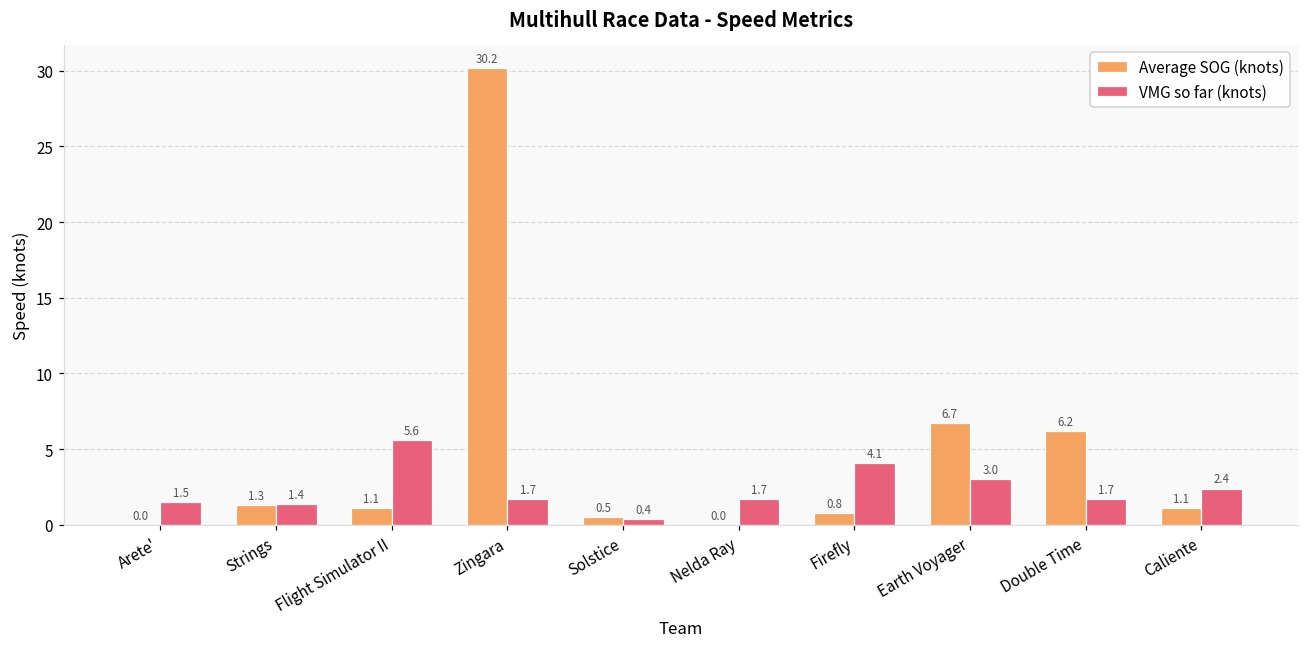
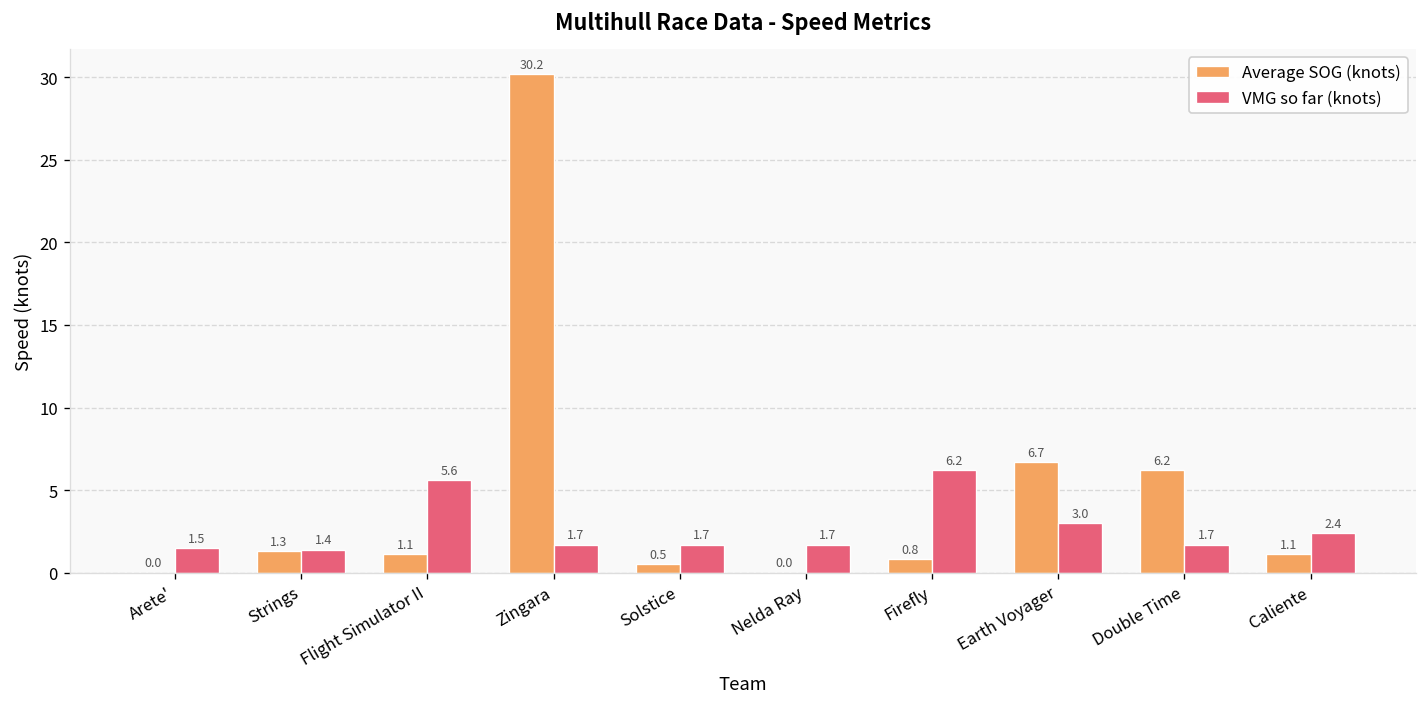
VMG so far (knots), Solstice: 0.4 -> 1.7
VMG so far (knots), Firefly: 4.1 -> 6.2
